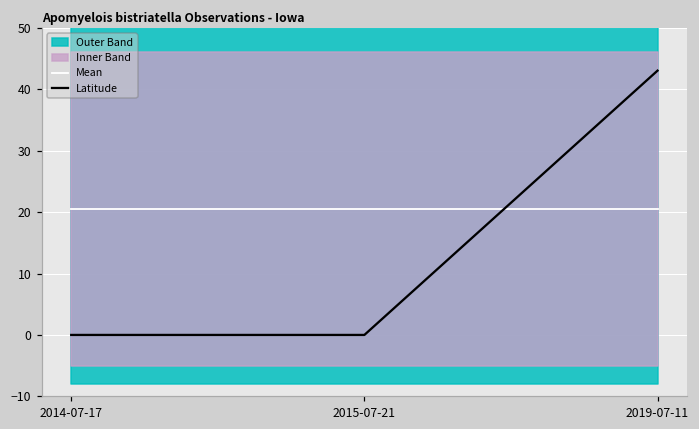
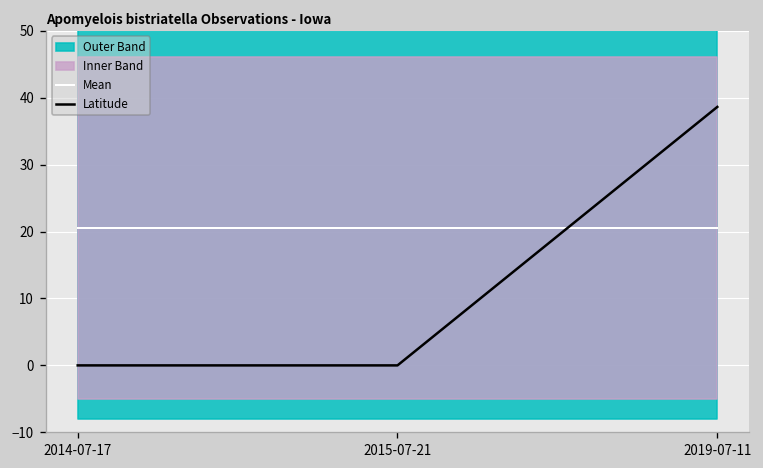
Latitude, 2019-07-11: 43 -> 39
